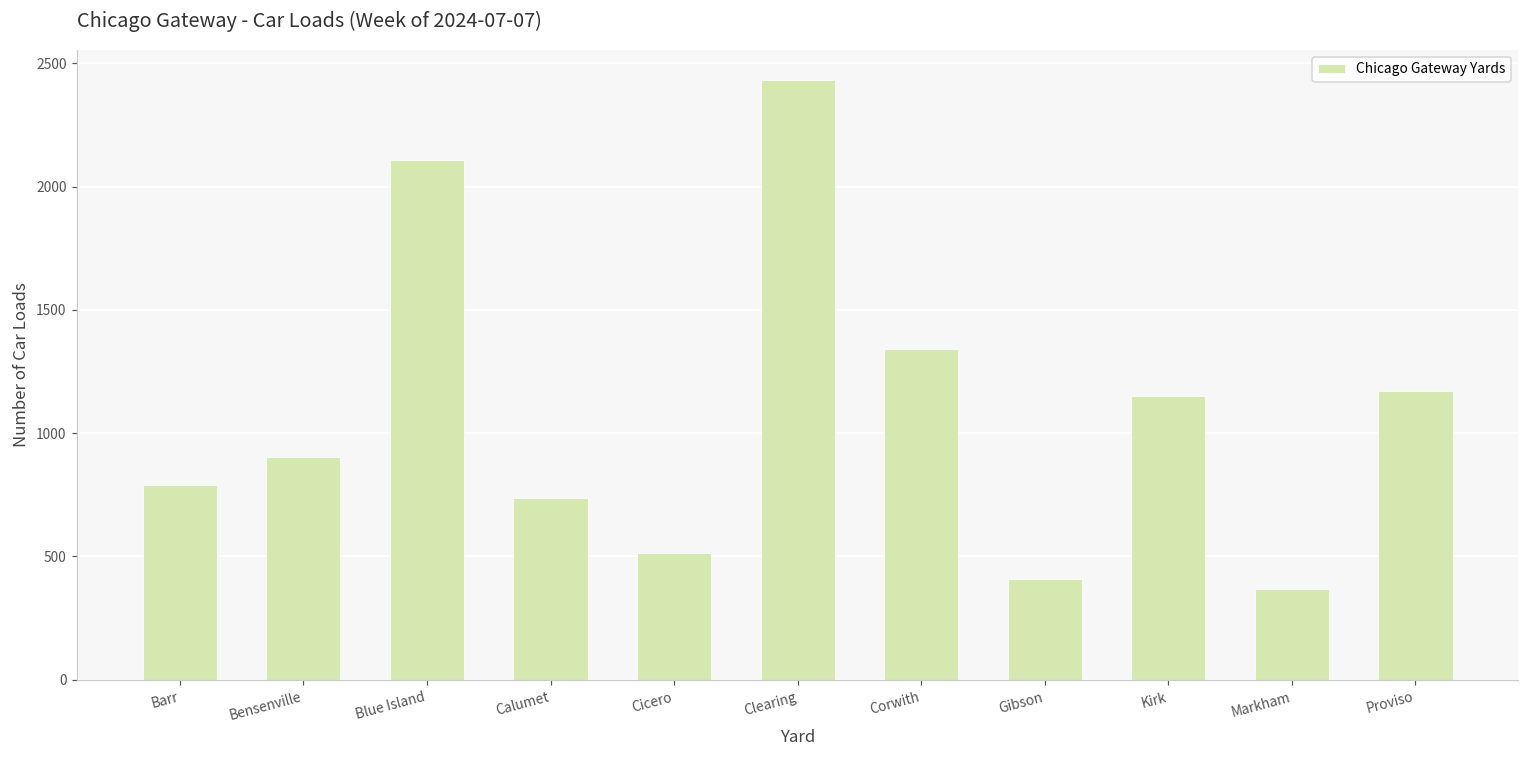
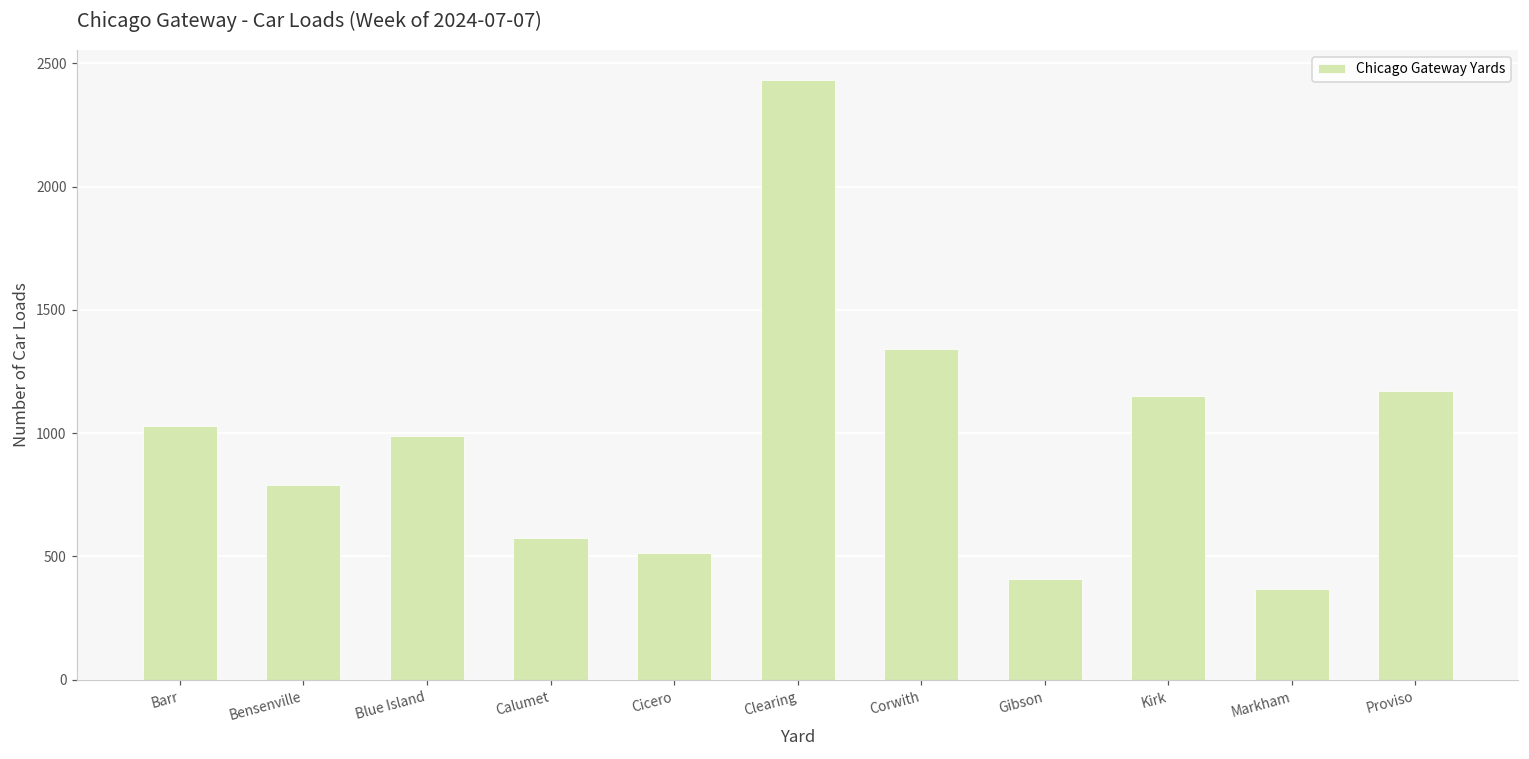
Barr: 790 -> 1030
Bensenville: 900 -> 790
Blue Island: 2110 -> 990
Calumet: 740 -> 570
